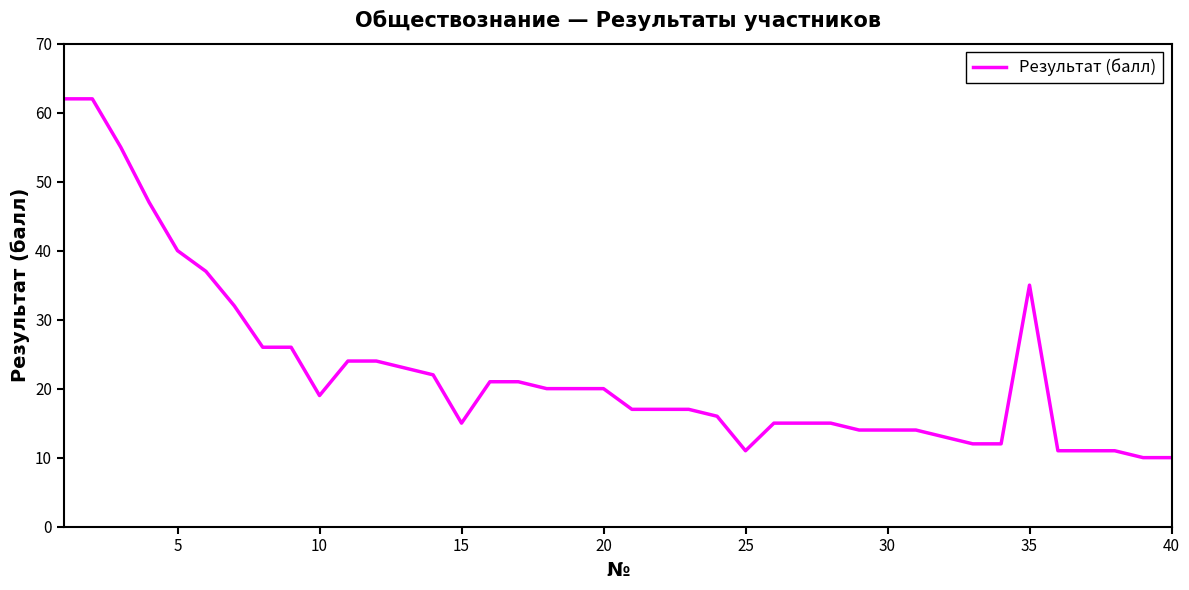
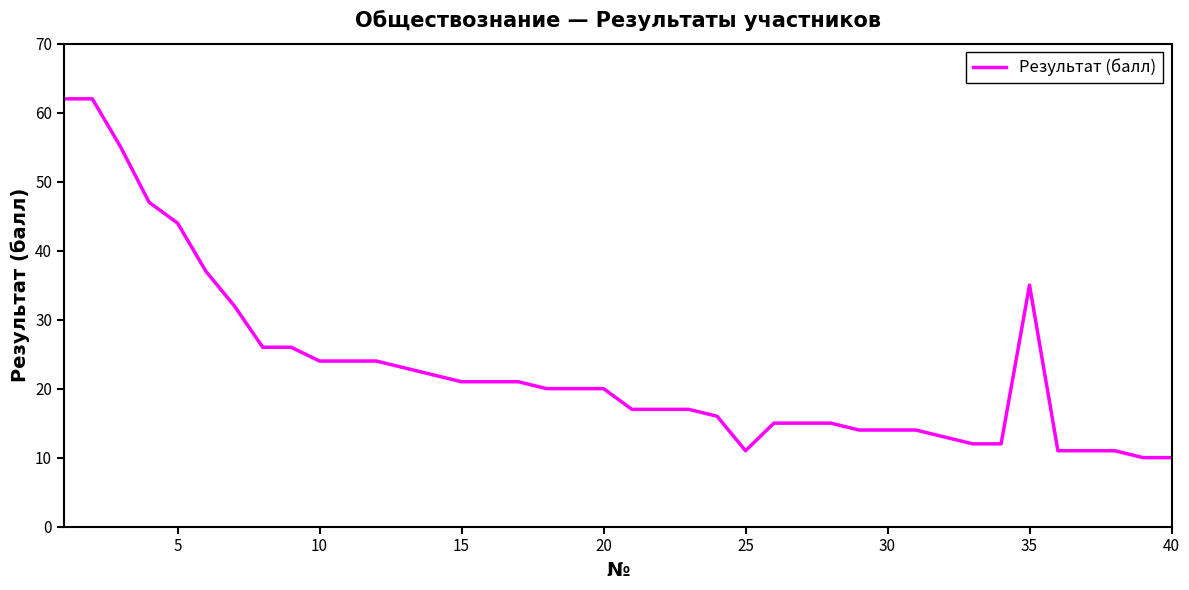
5: 40 -> 44
10: 19 -> 24
15: 15 -> 21
